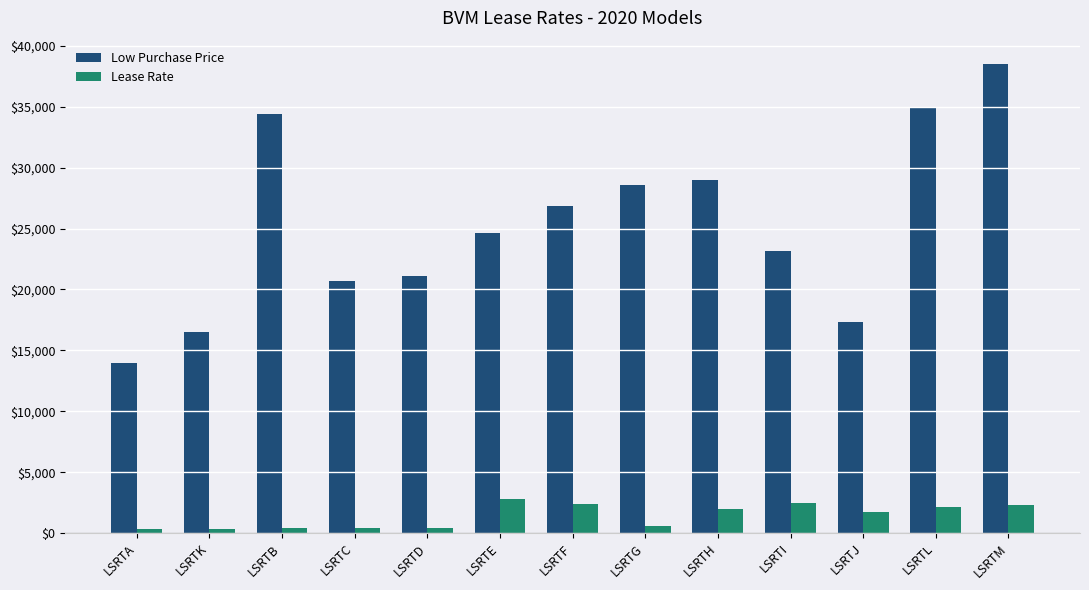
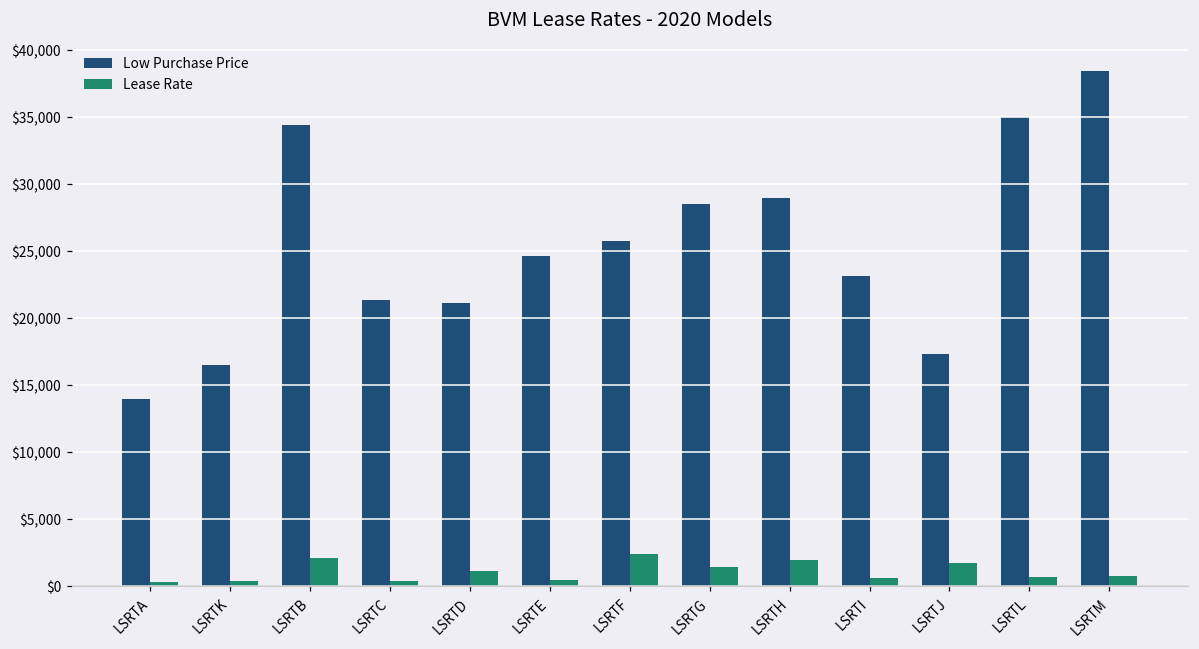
Lease Rate, LSRTB: $400 -> $2,100
Low Purchase Price, LSRTC: $20,700 -> $21,400
Lease Rate, LSRTD: $500 -> $1,200
Lease Rate, LSRTE: $2,800 -> $500
Low Purchase Price, LSRTF: $26,800 -> $25,800
Lease Rate, LSRTG: $600 -> $1,500
Lease Rate, LSRTI: $2,500 -> $600
Lease Rate, LSRTL: $2,100 -> $700
Lease Rate, LSRTM: $2,300 -> $700
